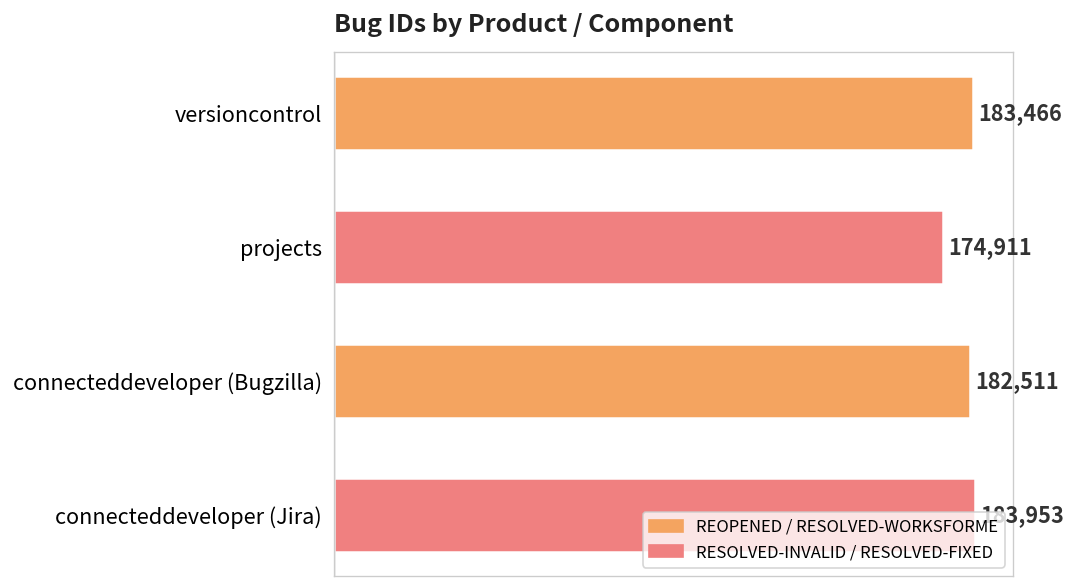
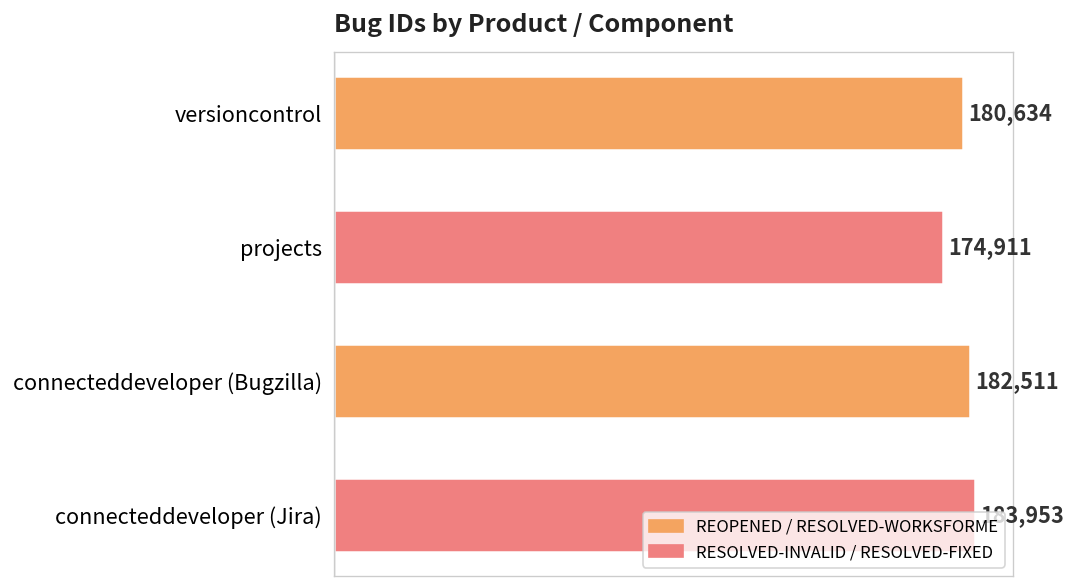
versioncontrol: 183,466 -> 180,634
